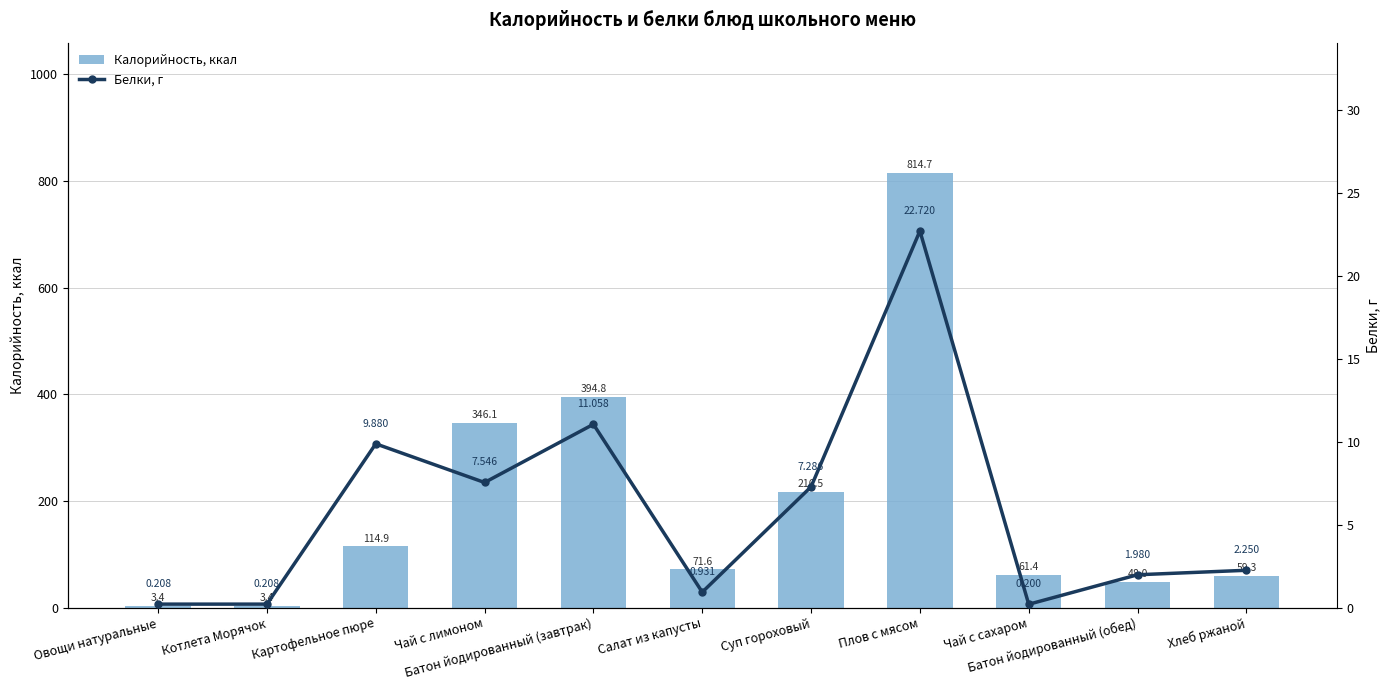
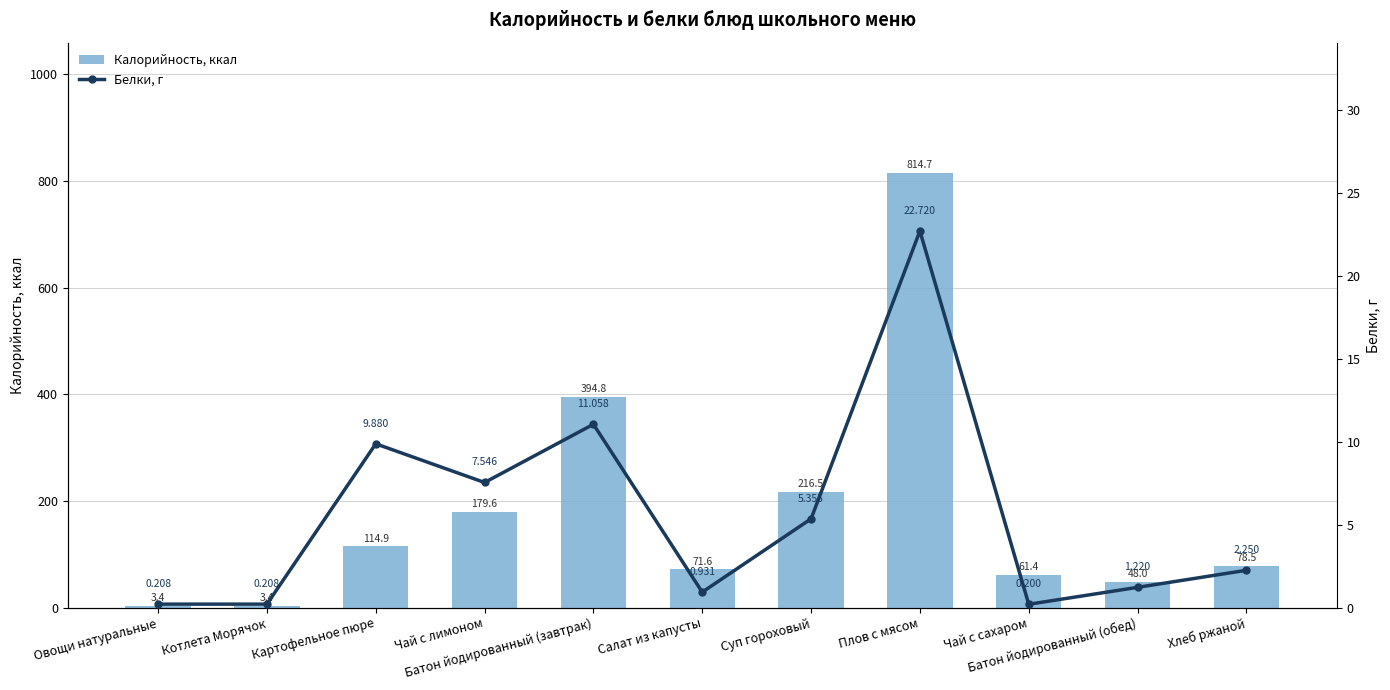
Калорийность, ккал, Чай с лимоном: 346.1 -> 179.6
Калорийность, ккал, Хлеб ржаной: 59.3 -> 78.5
Белки, г, Суп гороховый: 7.286 -> 5.355
Белки, г, Батон йодированный (обед): 1.980 -> 1.220
